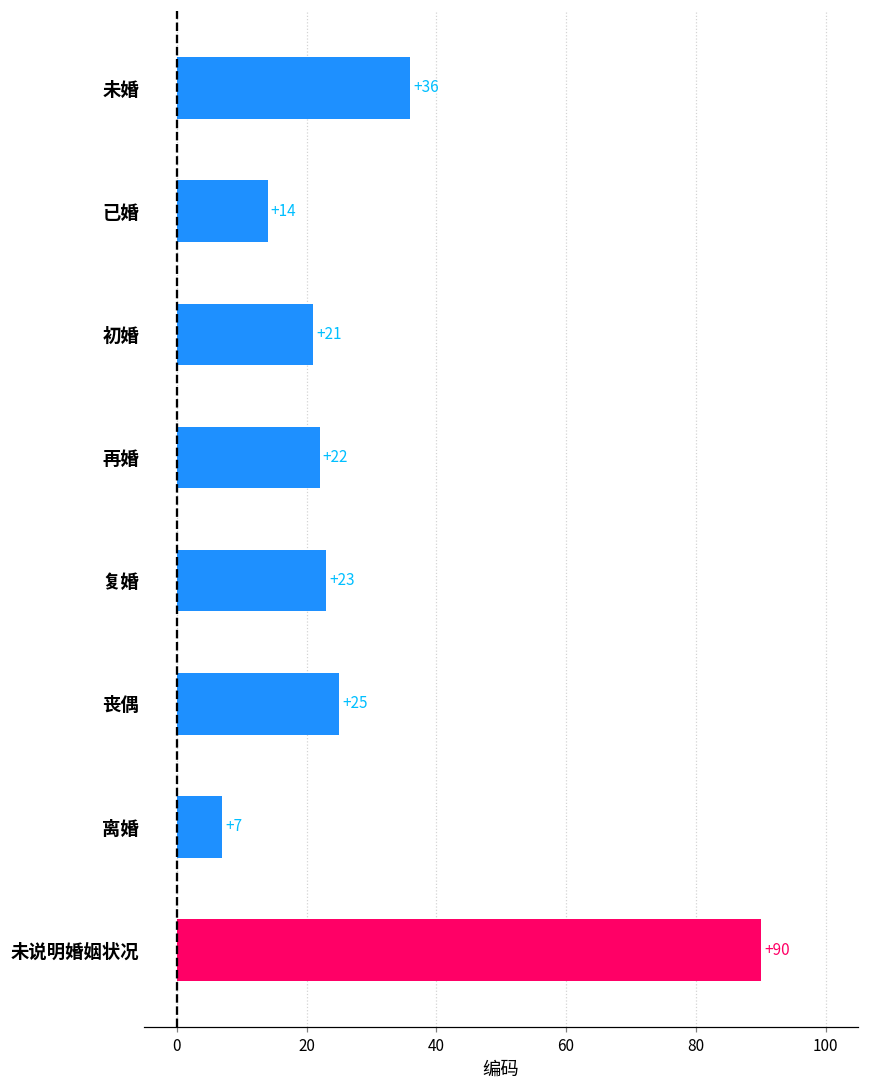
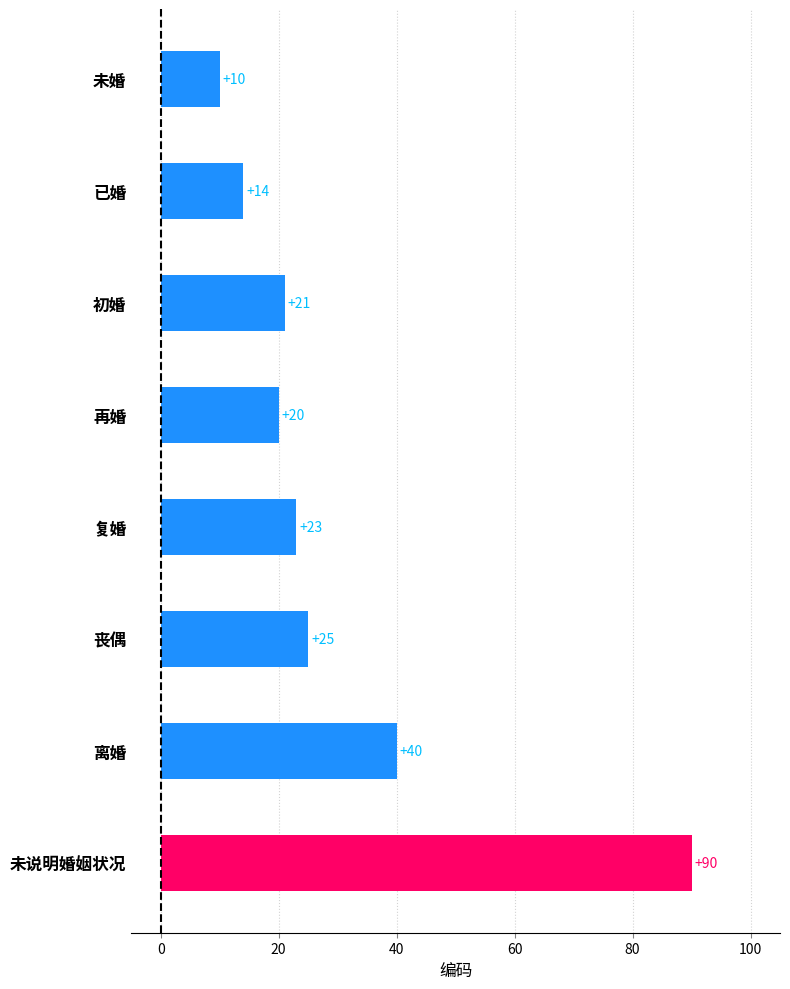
未婚: +36 -> +10
再婚: +22 -> +20
离婚: +7 -> +40
